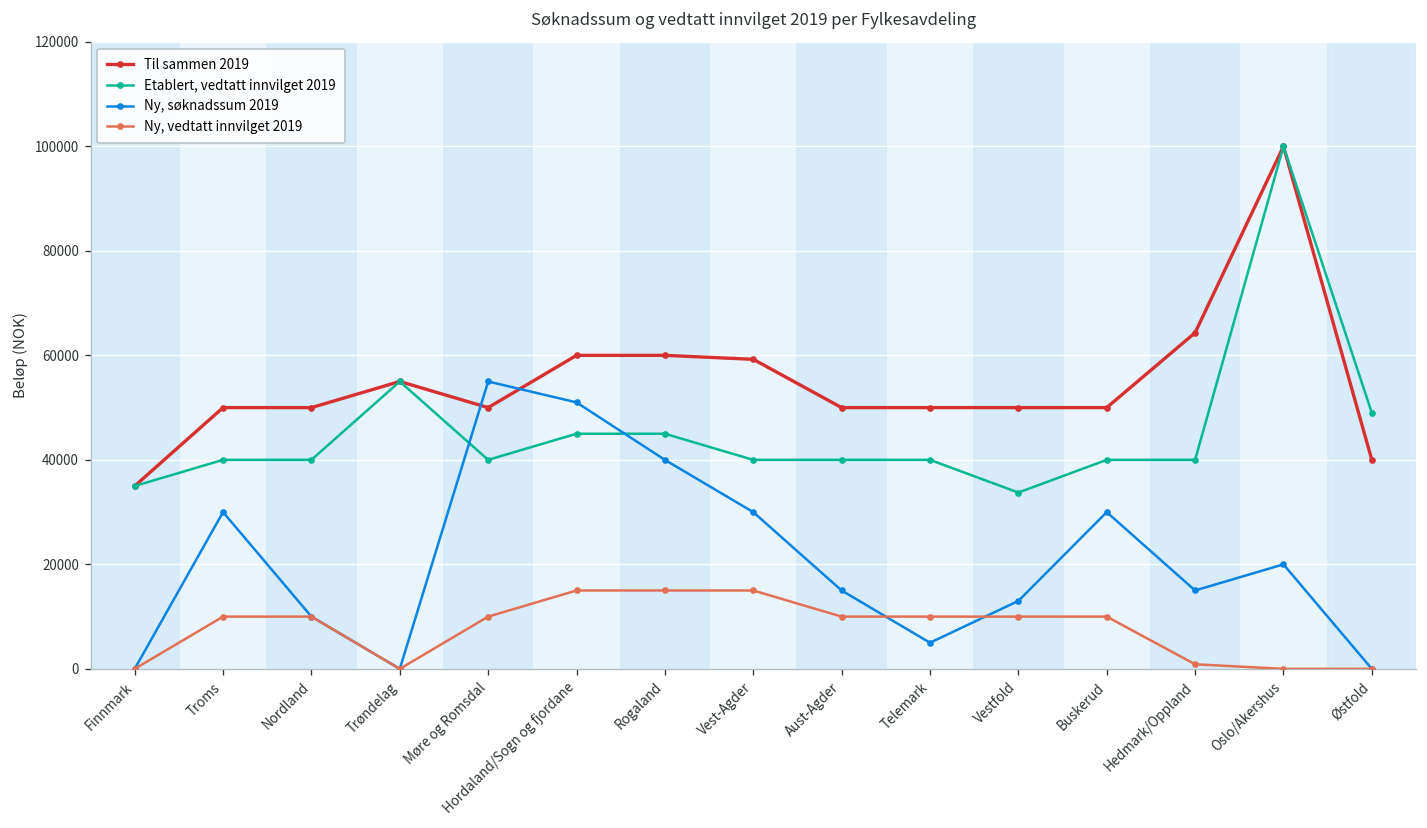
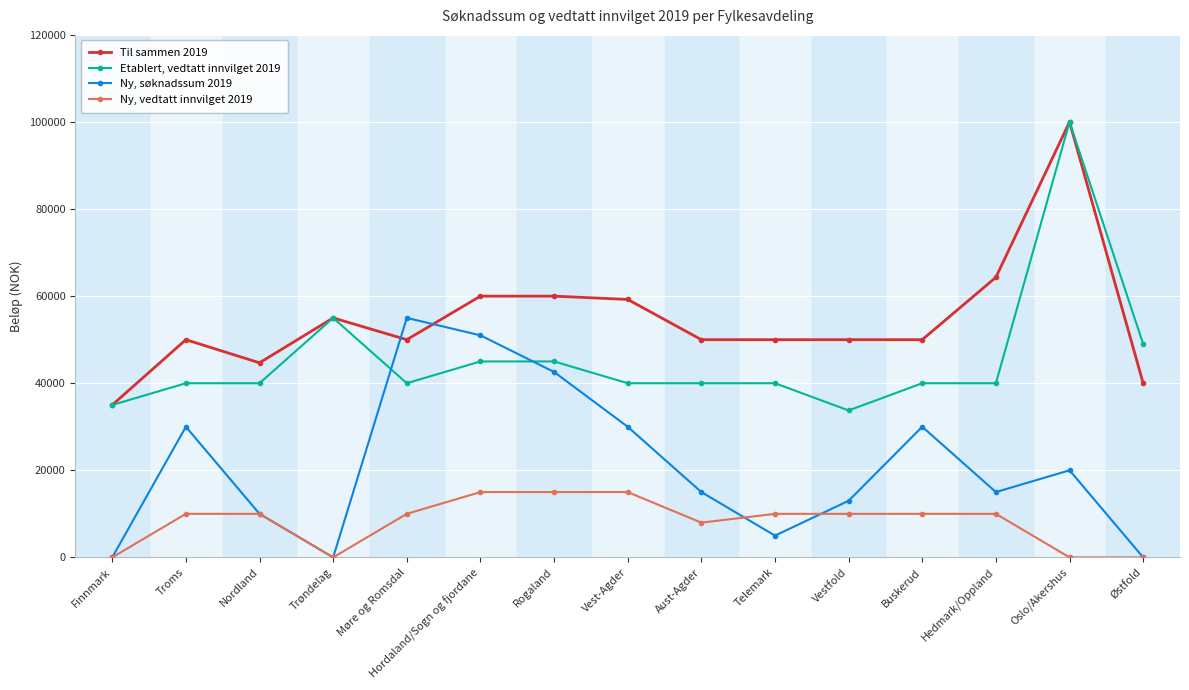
Til sammen 2019, Nordland: 50000 -> 45000
Ny, søknadssum 2019, Rogaland: 40000 -> 43000
Ny, vedtatt innvilget 2019, Aust-Agder: 10000 -> 8000
Ny, vedtatt innvilget 2019, Hedmark/Oppland: 1000 -> 10000
